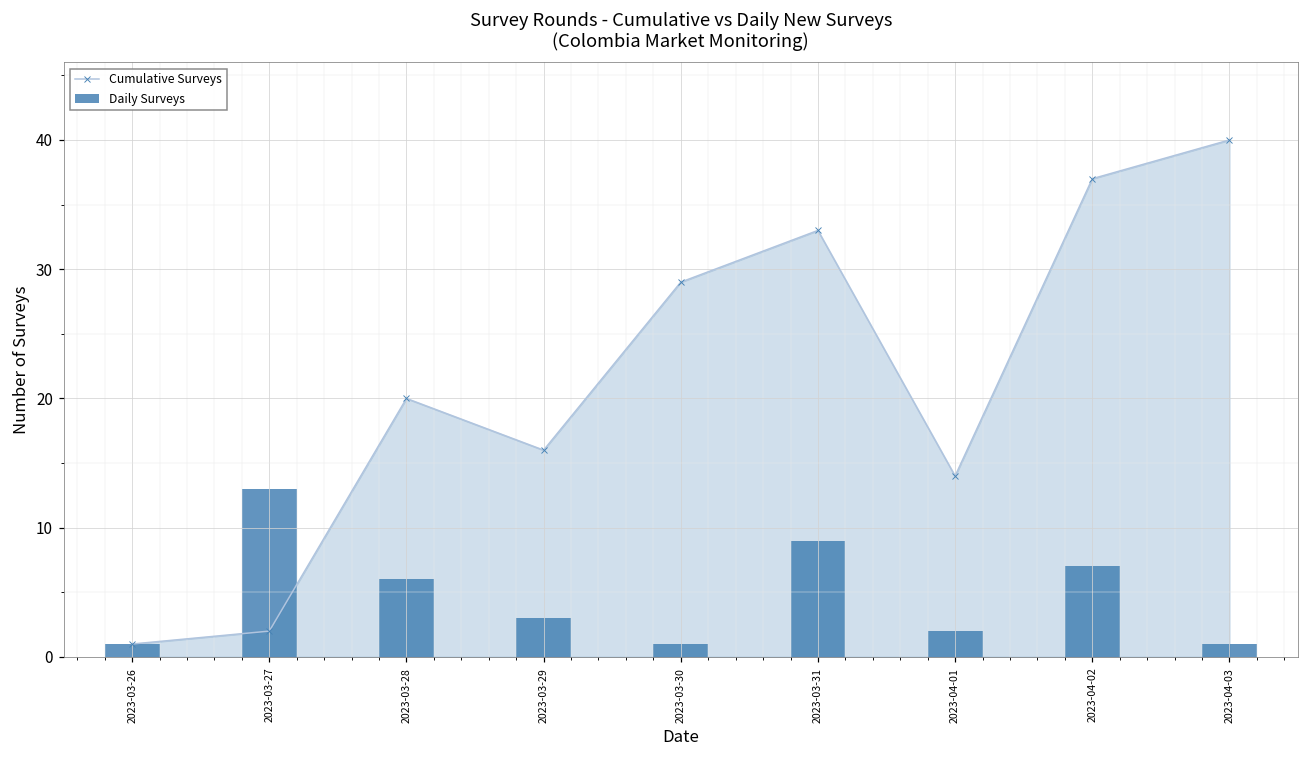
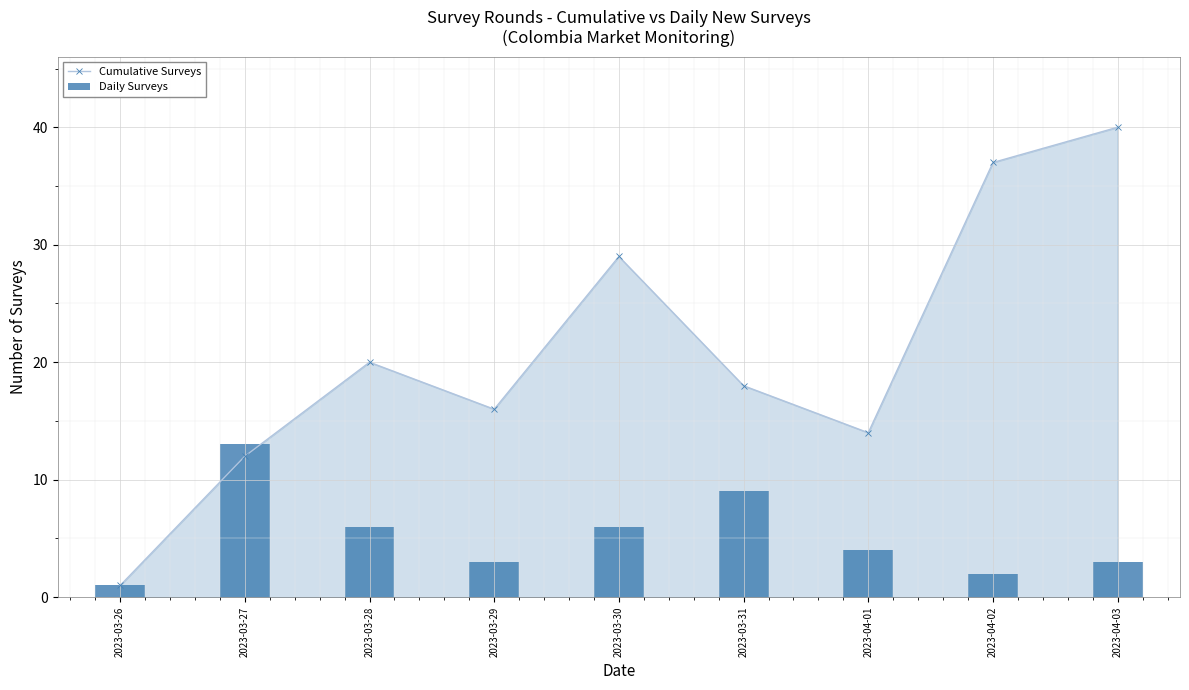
Cumulative Surveys, 2023-03-27: 2 -> 12
Daily Surveys, 2023-03-30: 1 -> 6
Cumulative Surveys, 2023-03-31: 33 -> 18
Daily Surveys, 2023-04-01: 2 -> 4
Daily Surveys, 2023-04-02: 7 -> 2
Daily Surveys, 2023-04-03: 1 -> 3
